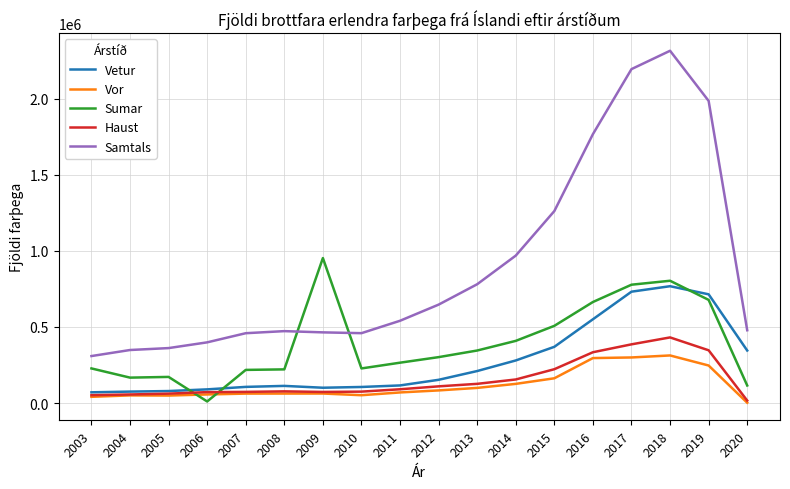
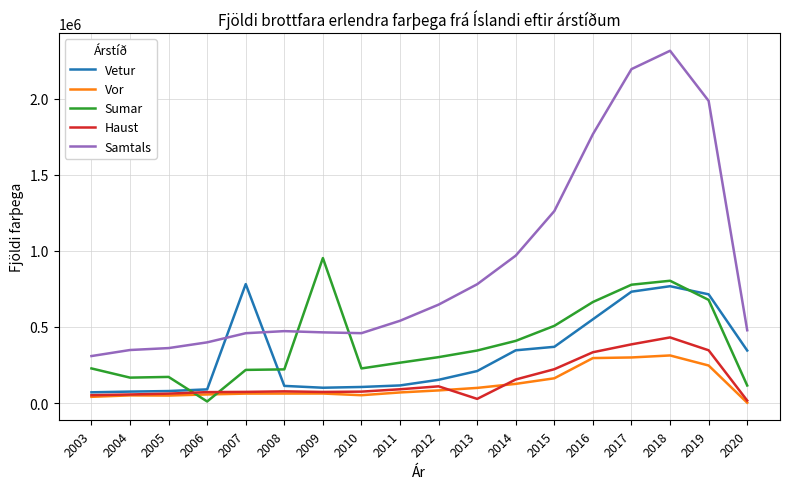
Vetur, 2007: 110000 -> 780000
Haust, 2013: 130000 -> 30000
Vetur, 2014: 280000 -> 350000
